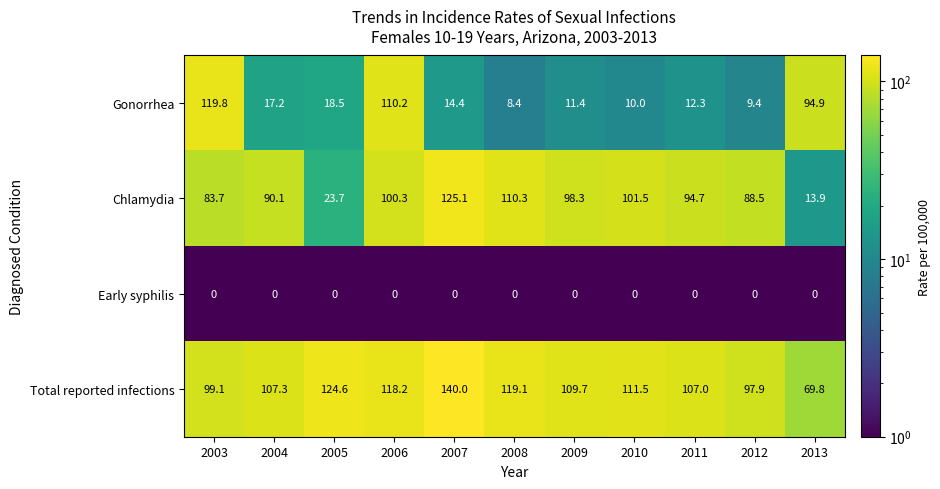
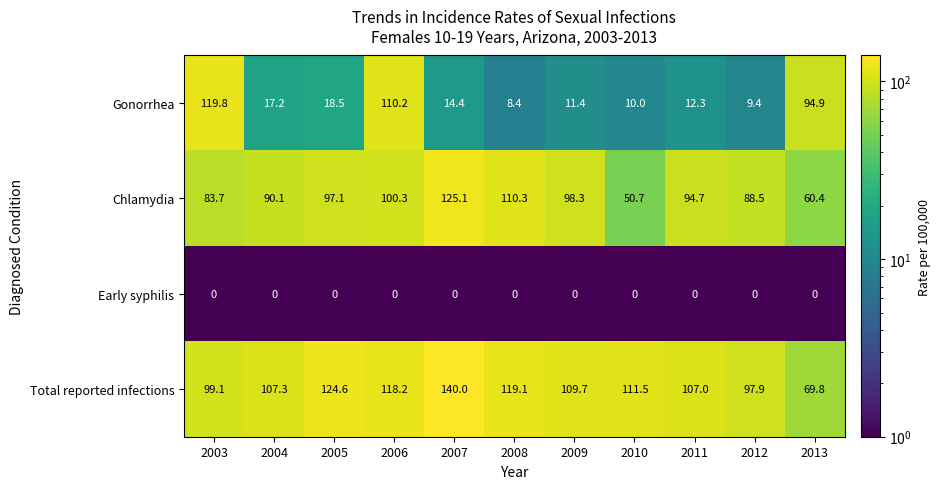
Chlamydia, 2005: 23.7 -> 97.1
Chlamydia, 2010: 101.5 -> 50.7
Chlamydia, 2013: 13.9 -> 60.4
